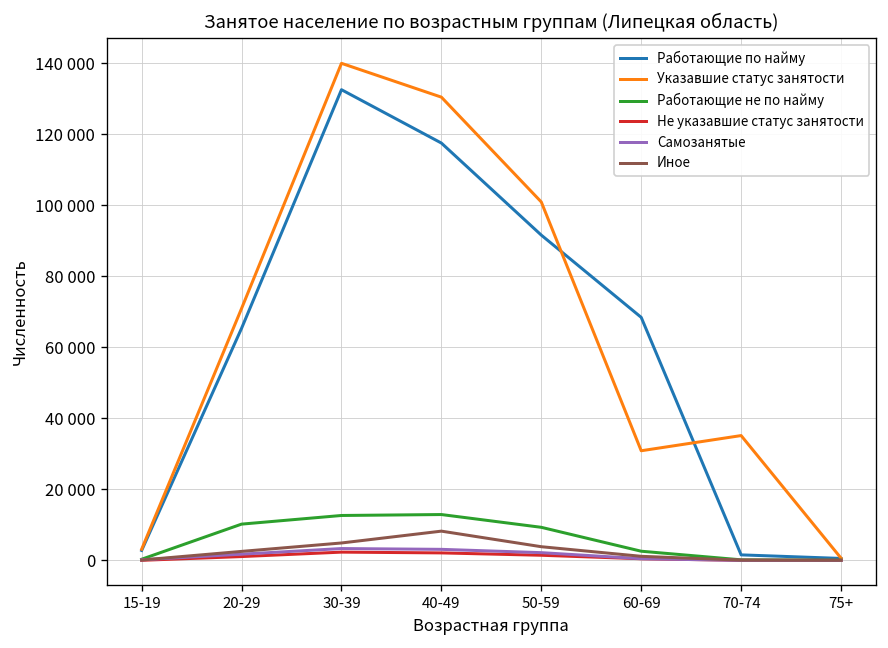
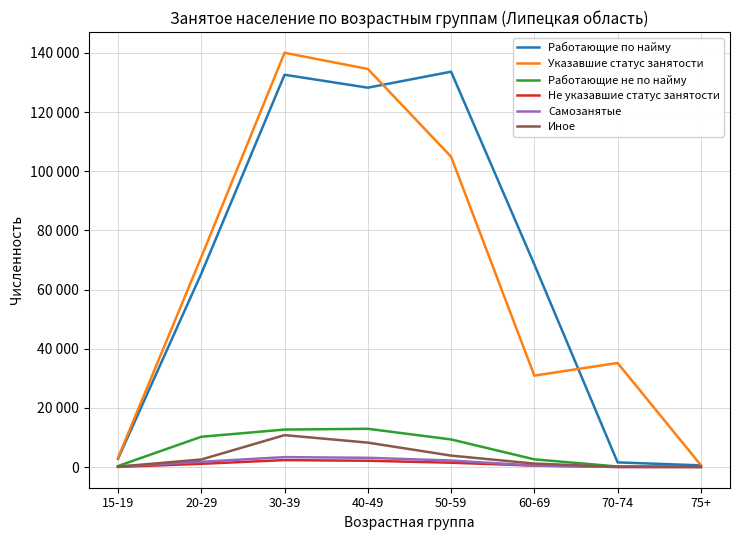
Иное, 30-39: 5000 -> 11000
Работающие по найму, 40-49: 118000 -> 128000
Указавшие статус занятости, 40-49: 130000 -> 135000
Работающие по найму, 50-59: 92000 -> 134000
Указавшие статус занятости, 50-59: 101000 -> 105000
